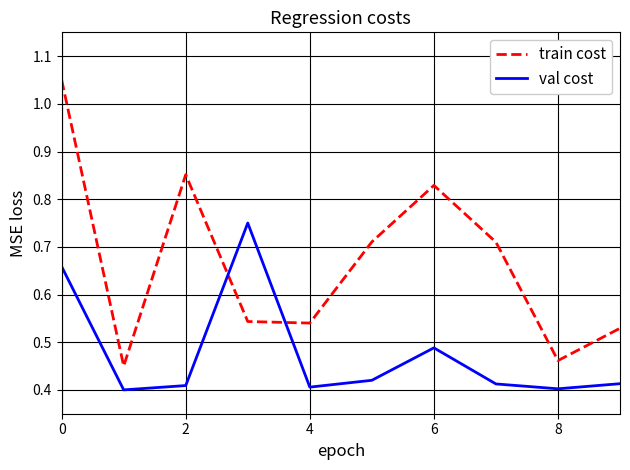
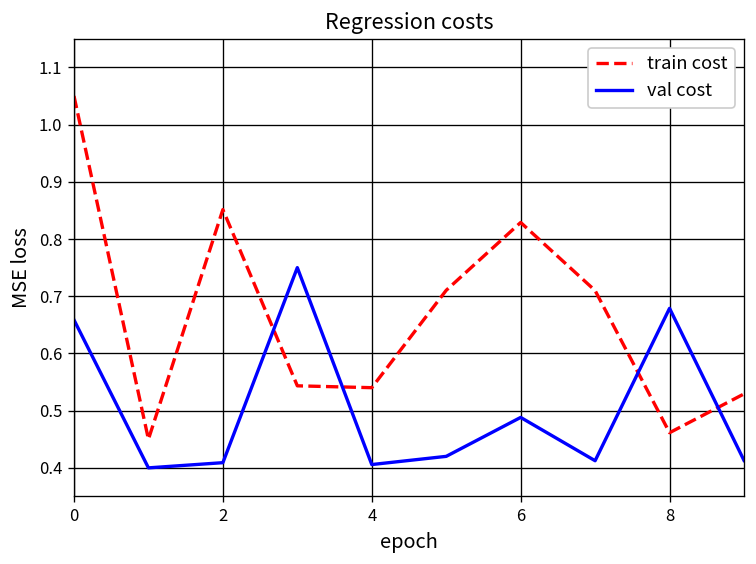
val cost, 8: 0.40 -> 0.68
